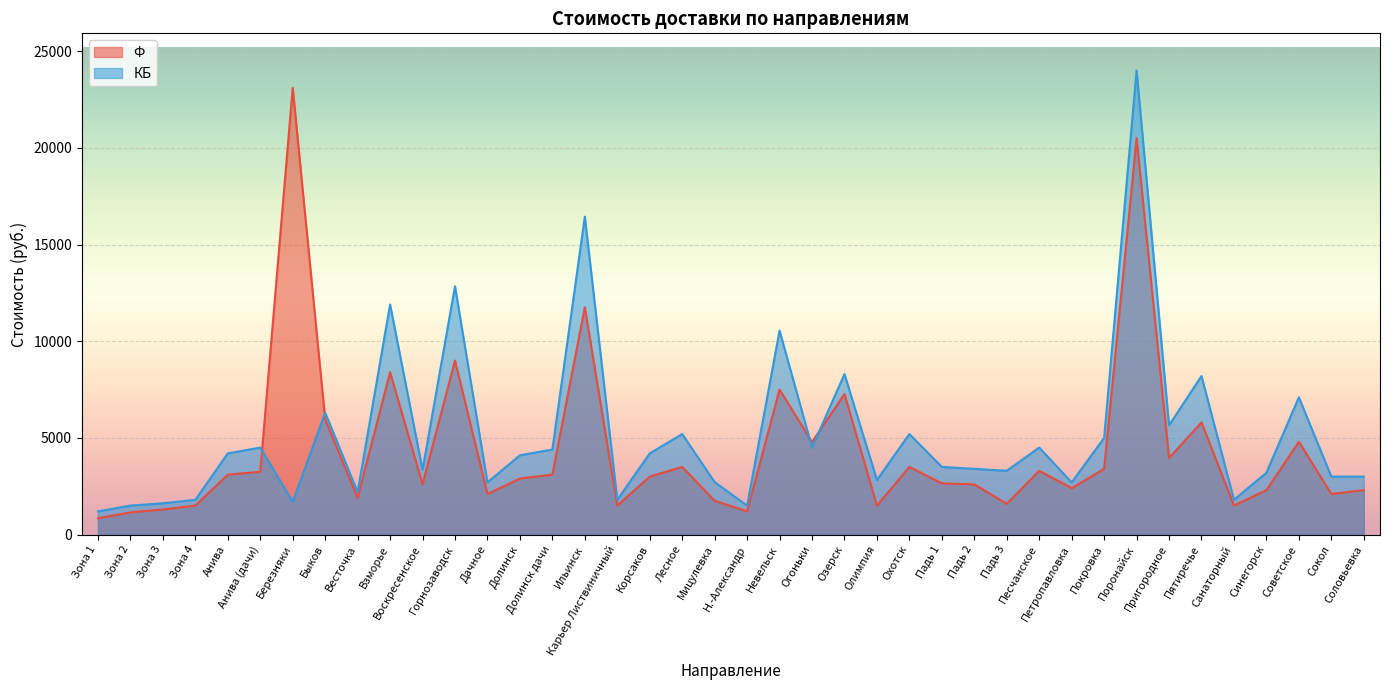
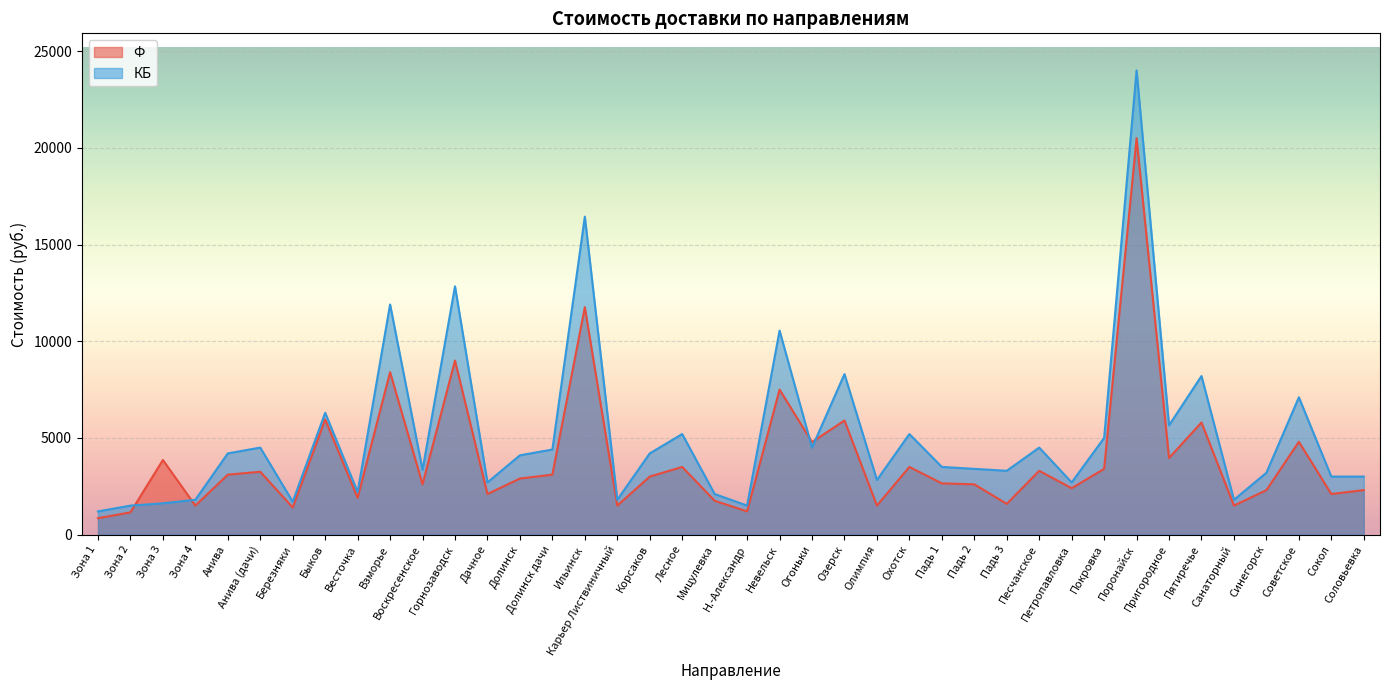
Ф, Зона 3: 1300 -> 3900
Ф, Березняки: 23100 -> 1400
КБ, Мицулевка: 2700 -> 2100
Ф, Озерск: 7300 -> 5900
